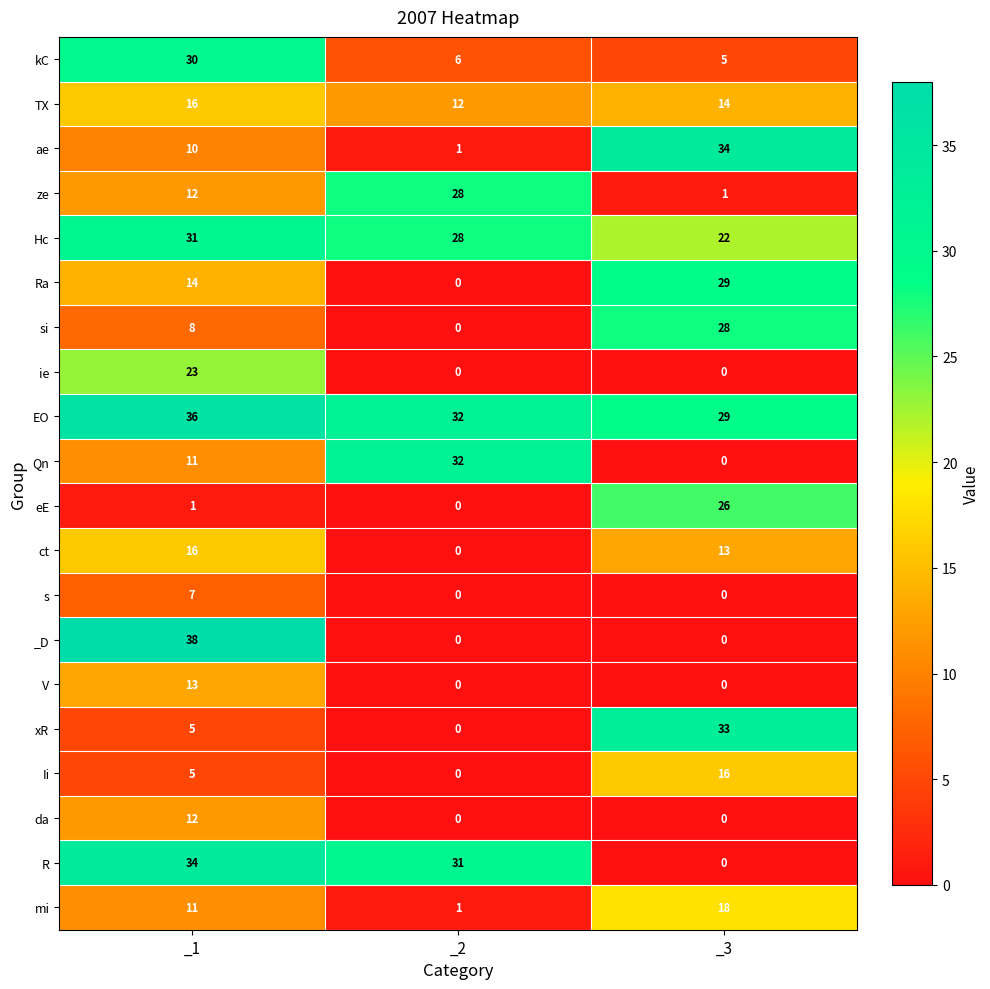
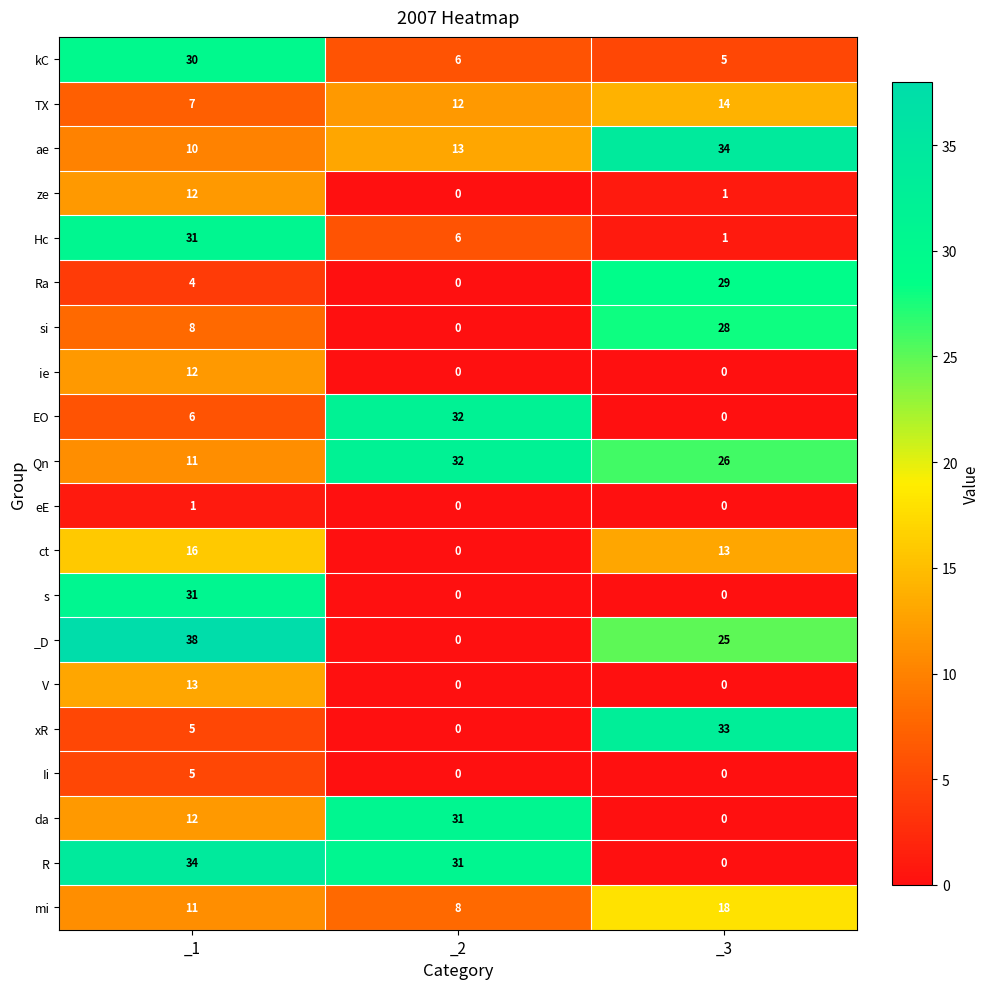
TX, _1: 16 -> 7
ae, _2: 1 -> 13
ze, _2: 28 -> 0
Hc, _2: 28 -> 6
Hc, _3: 22 -> 1
Ra, _1: 14 -> 4
ie, _1: 23 -> 12
EO, _1: 36 -> 6
EO, _3: 29 -> 0
Qn, _3: 0 -> 26
eE, _3: 26 -> 0
s, _1: 7 -> 31
_D, _3: 0 -> 25
Ii, _3: 16 -> 0
da, _2: 0 -> 31
mi, _2: 1 -> 8
